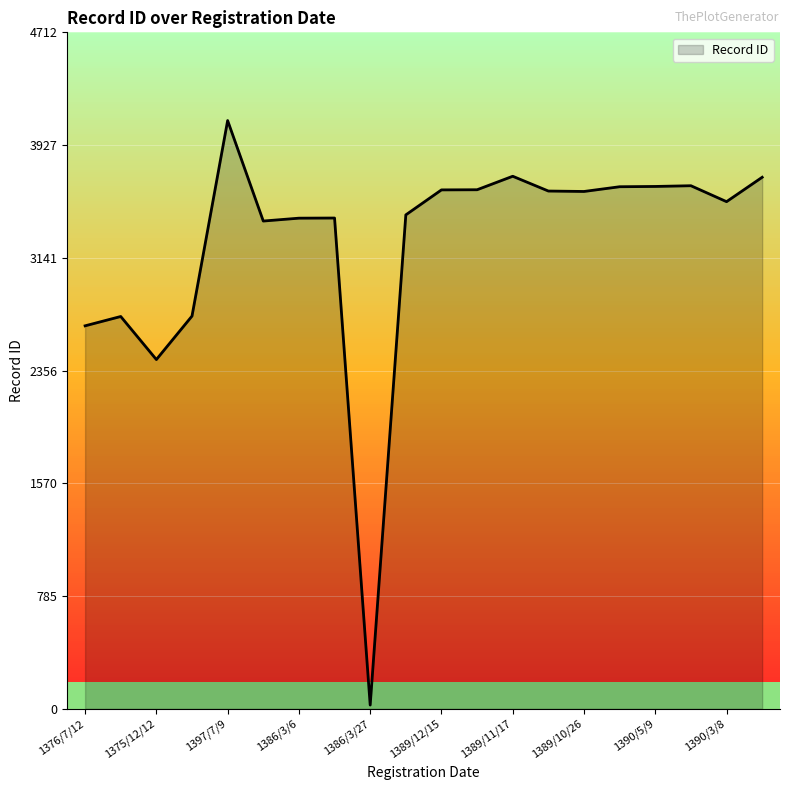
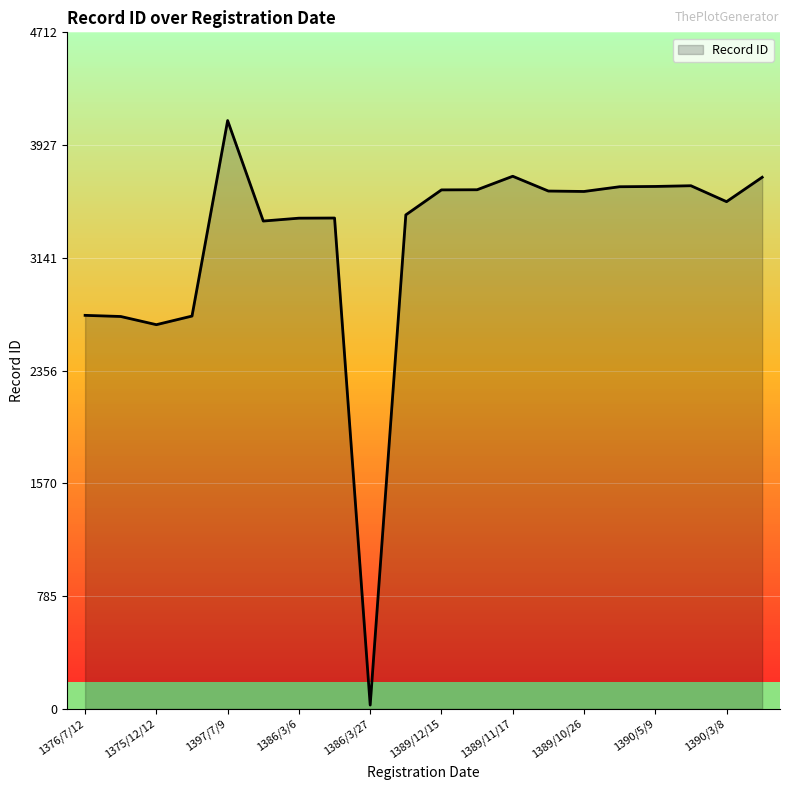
1376/7/12: 2670 -> 2740
1375/12/12: 2430 -> 2680
